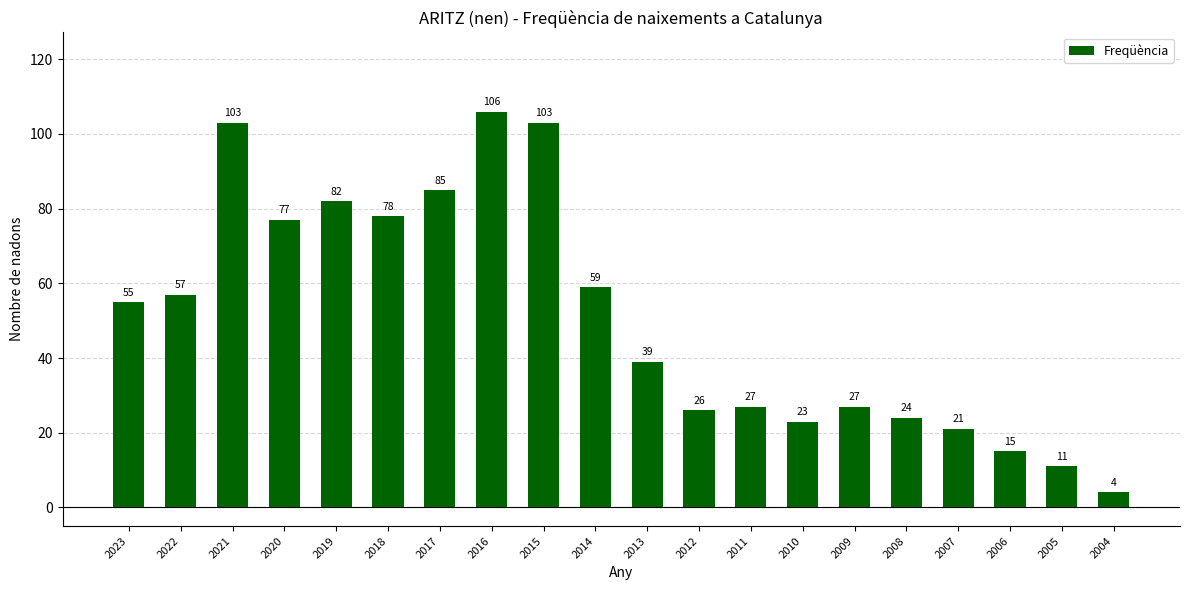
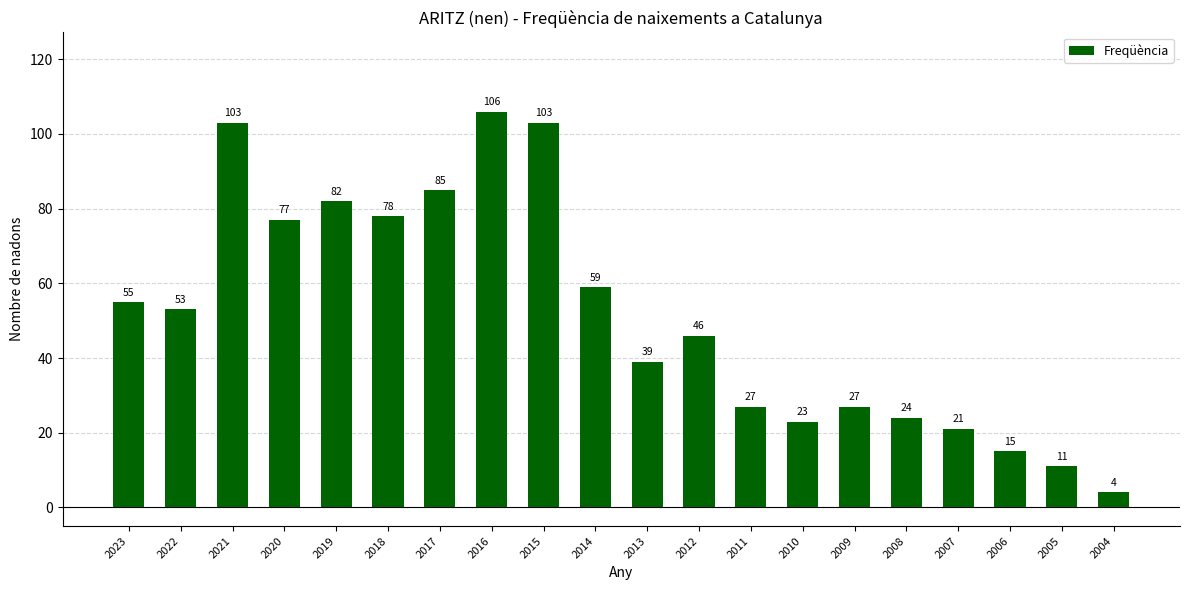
2022: 57 -> 53
2012: 26 -> 46
